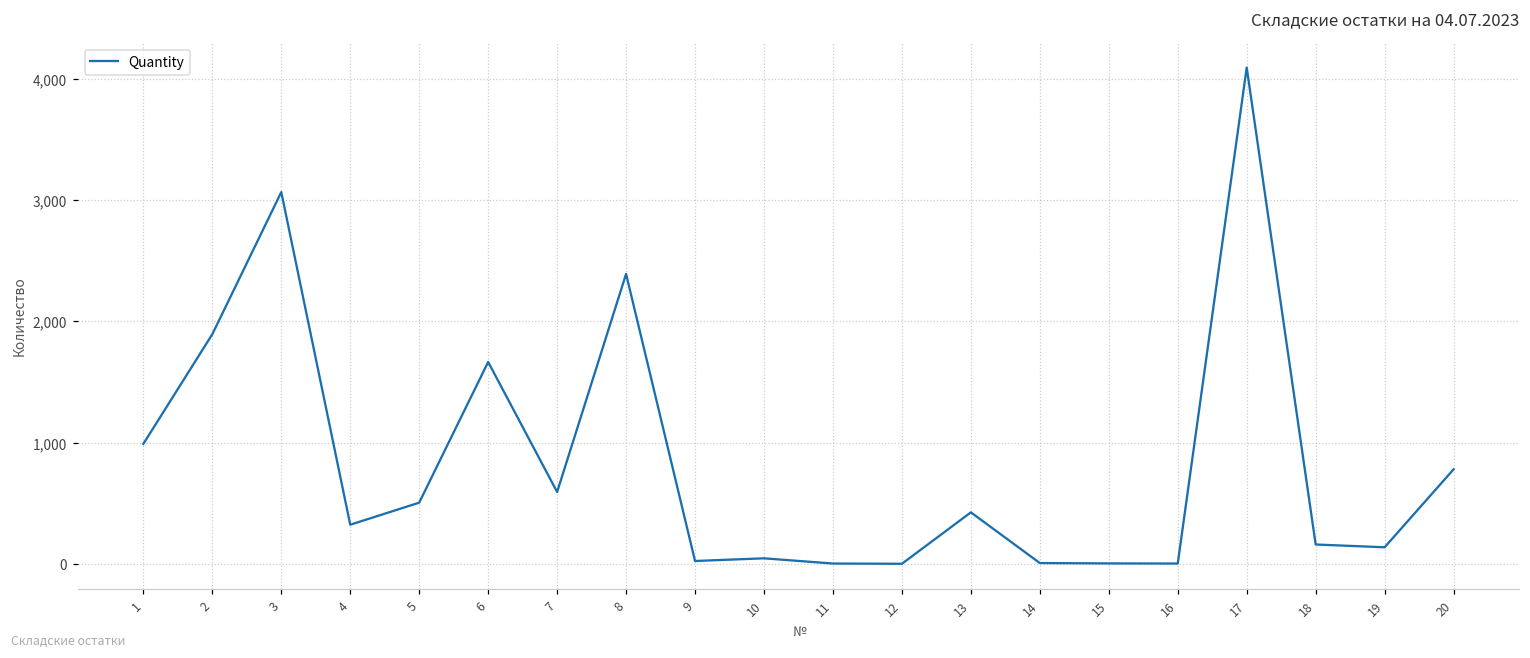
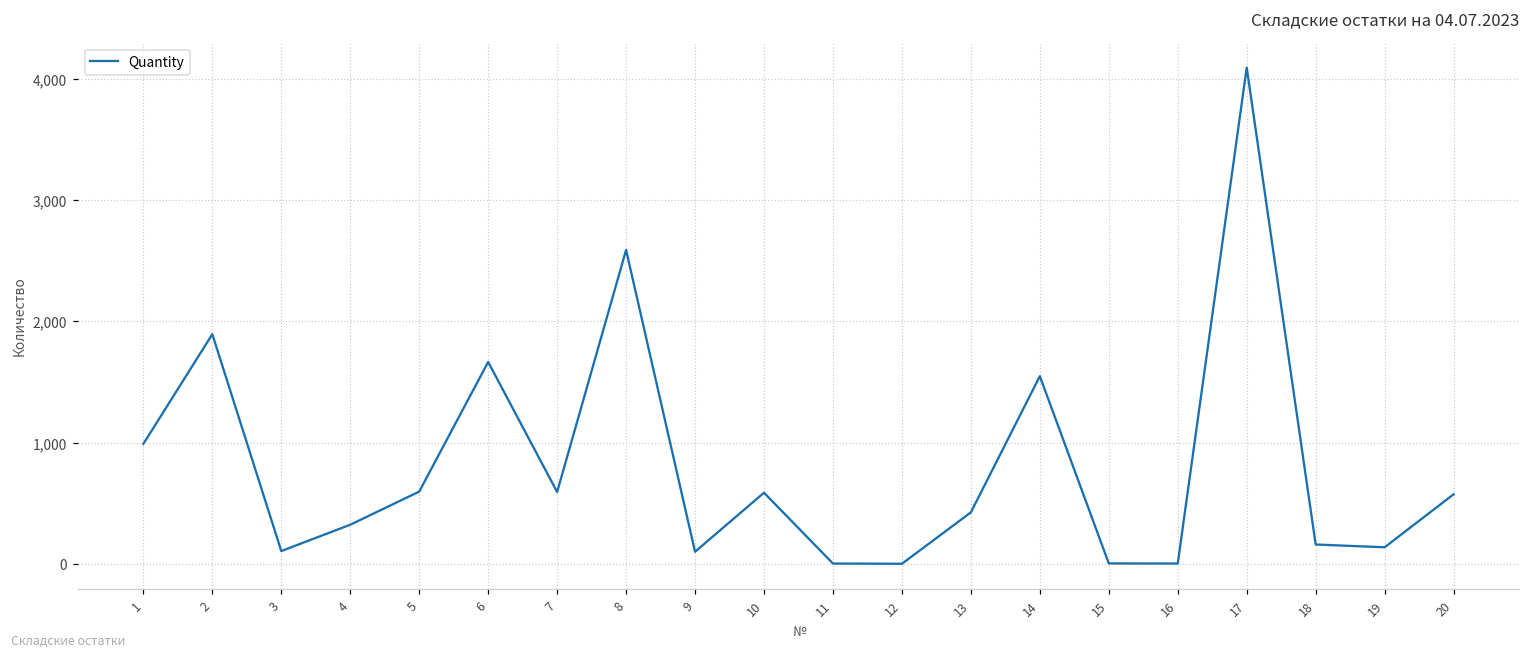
3: 3,070 -> 110
5: 510 -> 600
8: 2,390 -> 2,590
9: 20 -> 100
10: 50 -> 590
14: 10 -> 1,550
20: 780 -> 570
